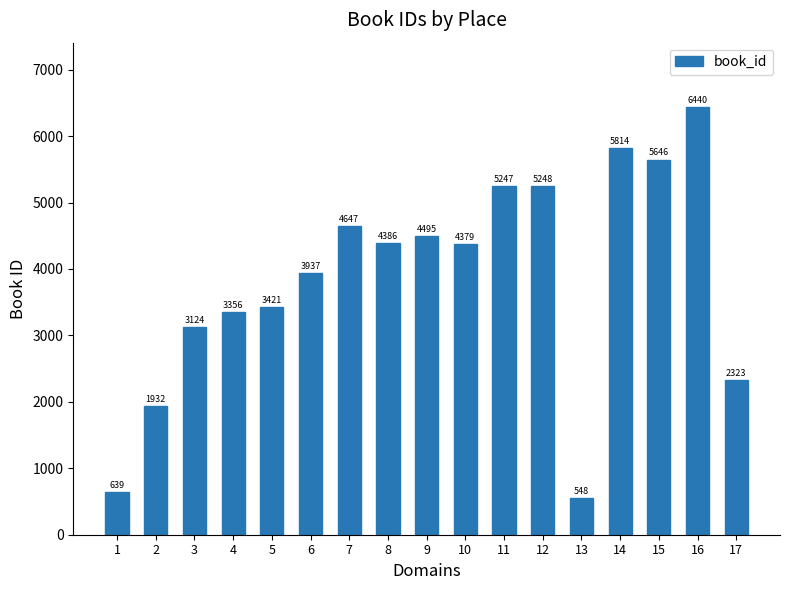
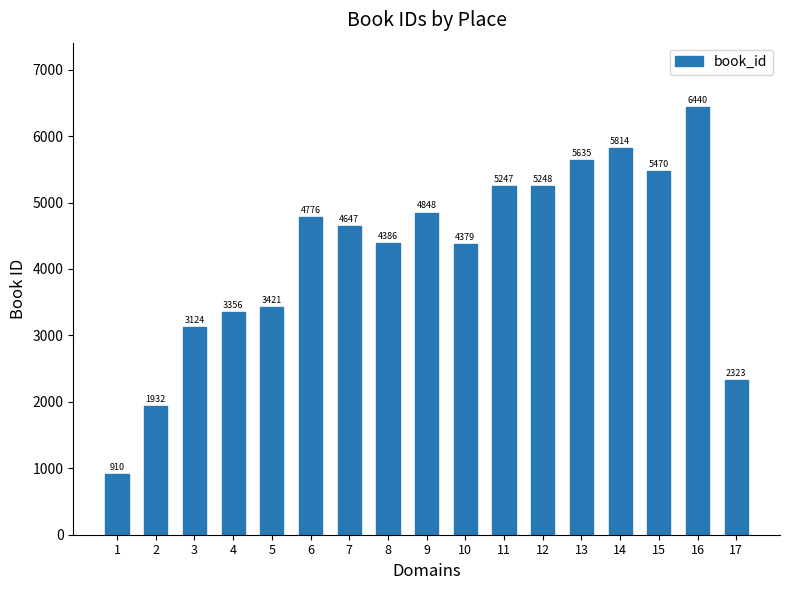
1: 639 -> 910
6: 3937 -> 4776
9: 4495 -> 4848
13: 548 -> 5635
15: 5646 -> 5470
